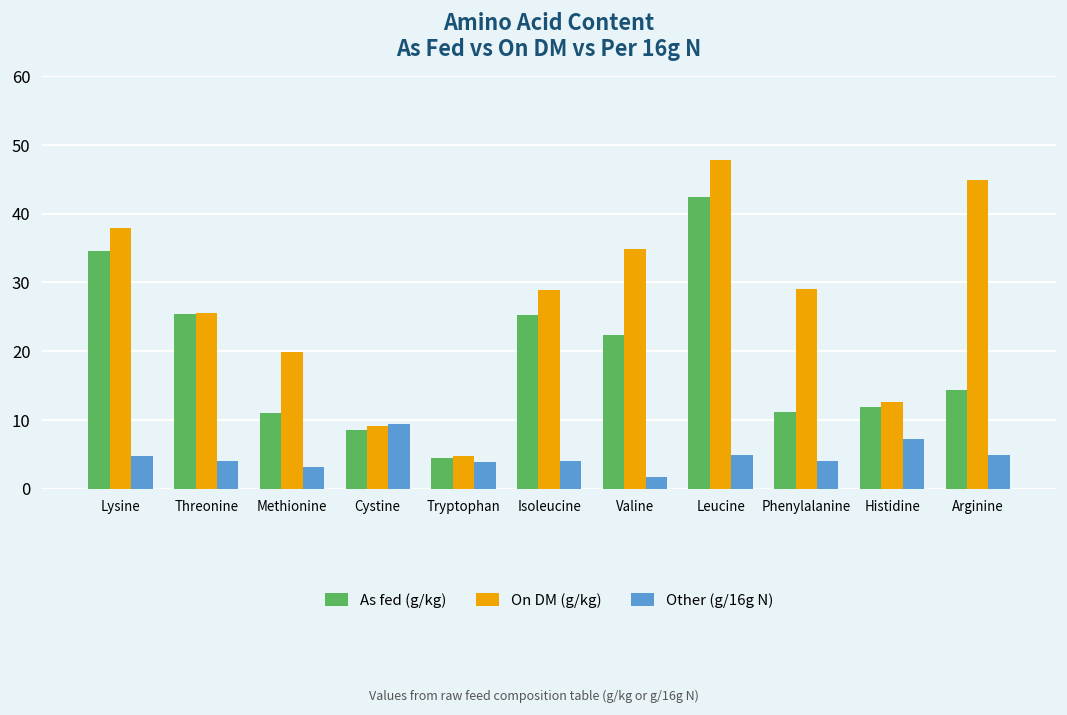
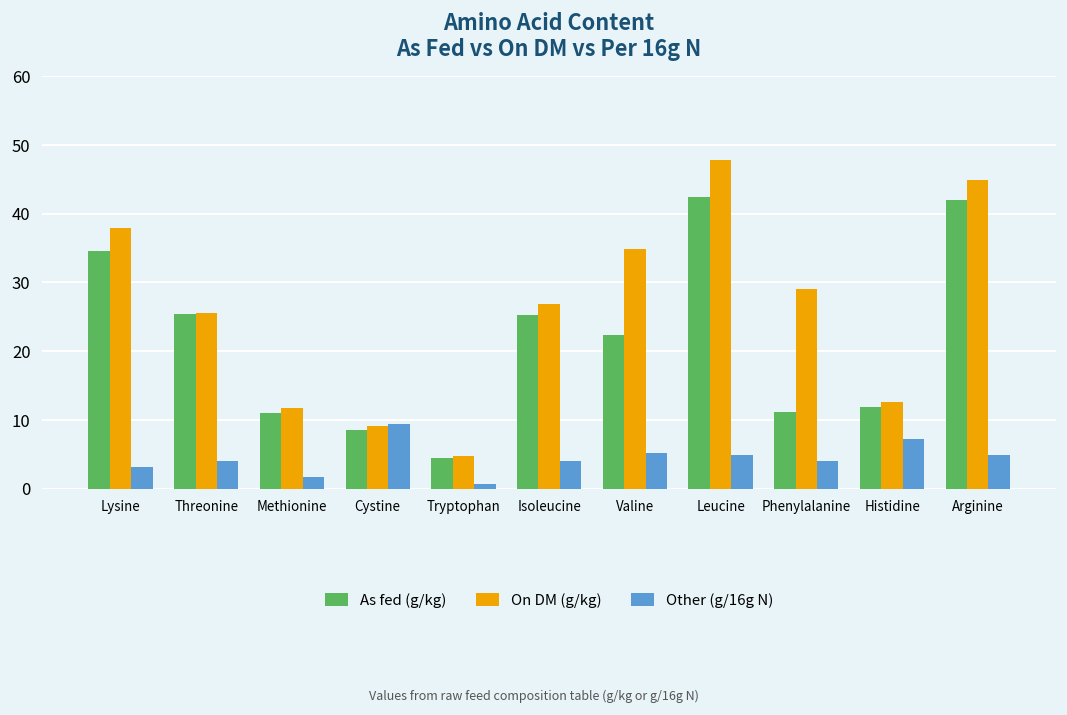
Other (g/16g N), Lysine: 5 -> 3
On DM (g/kg), Methionine: 20 -> 12
Other (g/16g N), Methionine: 3 -> 2
Other (g/16g N), Tryptophan: 4 -> 1
On DM (g/kg), Isoleucine: 29 -> 27
Other (g/16g N), Valine: 2 -> 5
As fed (g/kg), Arginine: 14 -> 42
